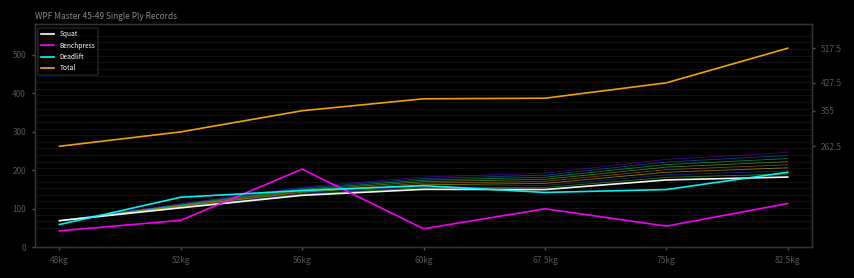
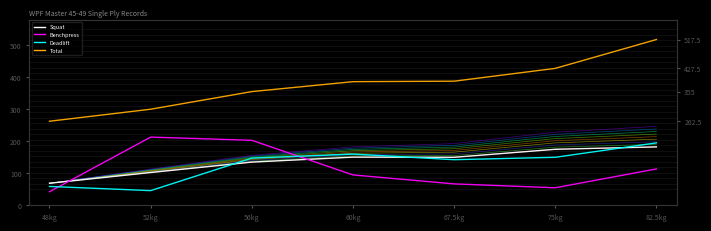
Benchpress, 52kg: 70 -> 210
Deadlift, 52kg: 130 -> 50
Benchpress, 60kg: 50 -> 100
Benchpress, 67.5kg: 100 -> 70
